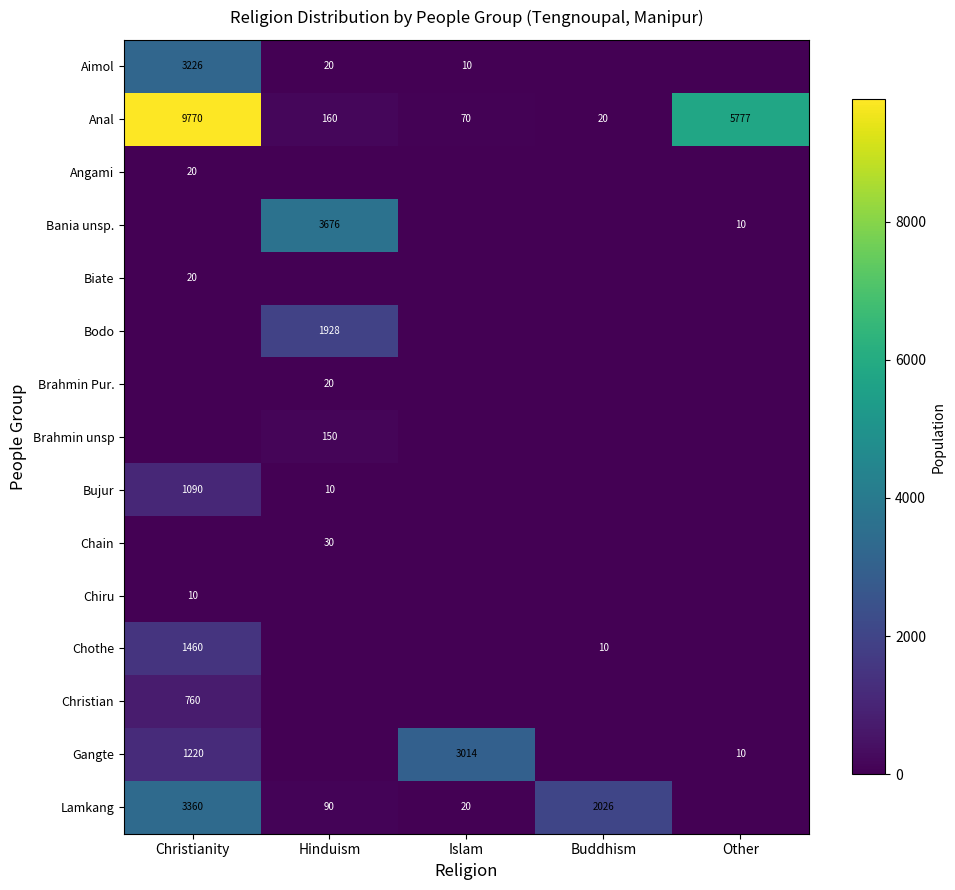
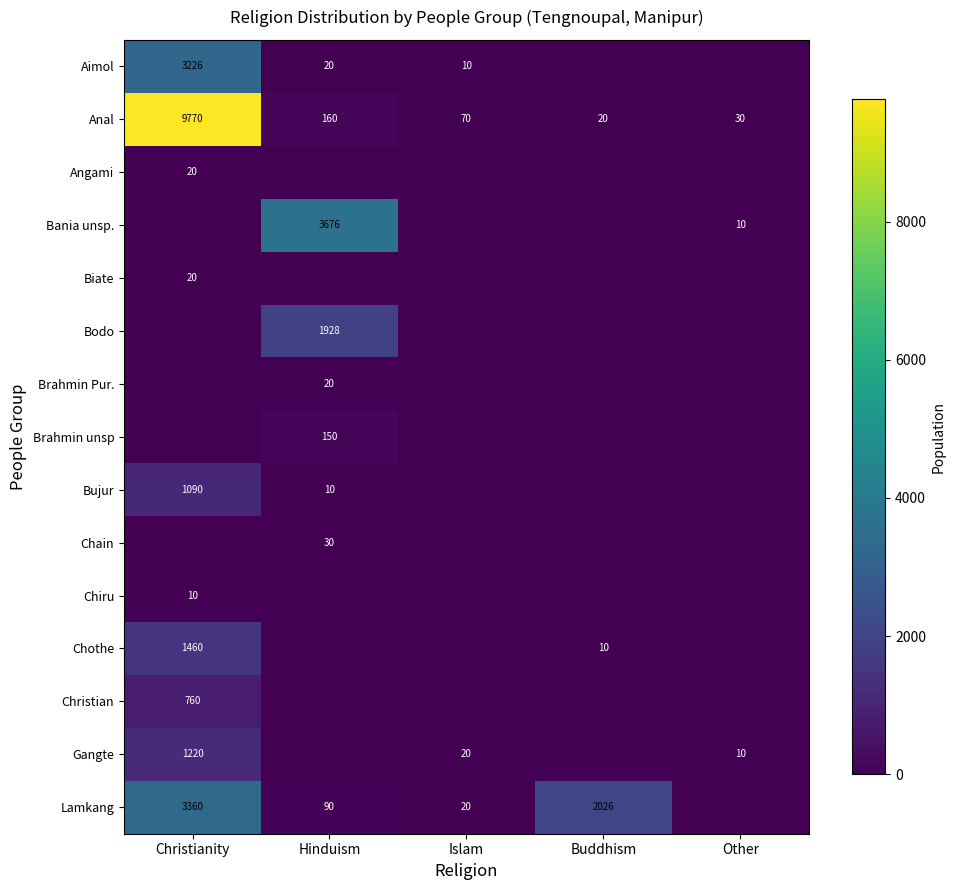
Anal, Other: 5777 -> 30
Gangte, Islam: 3014 -> 20
